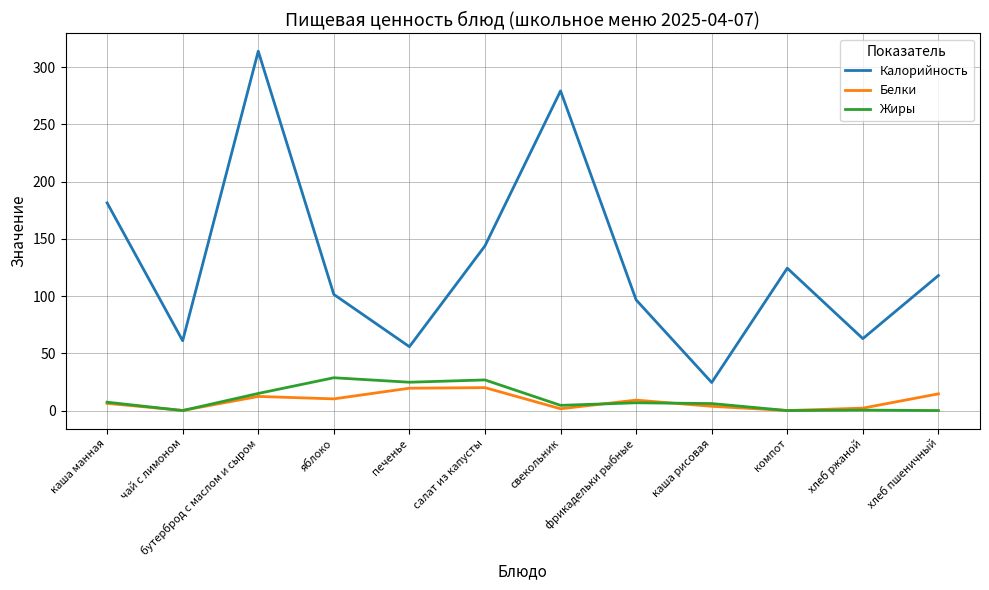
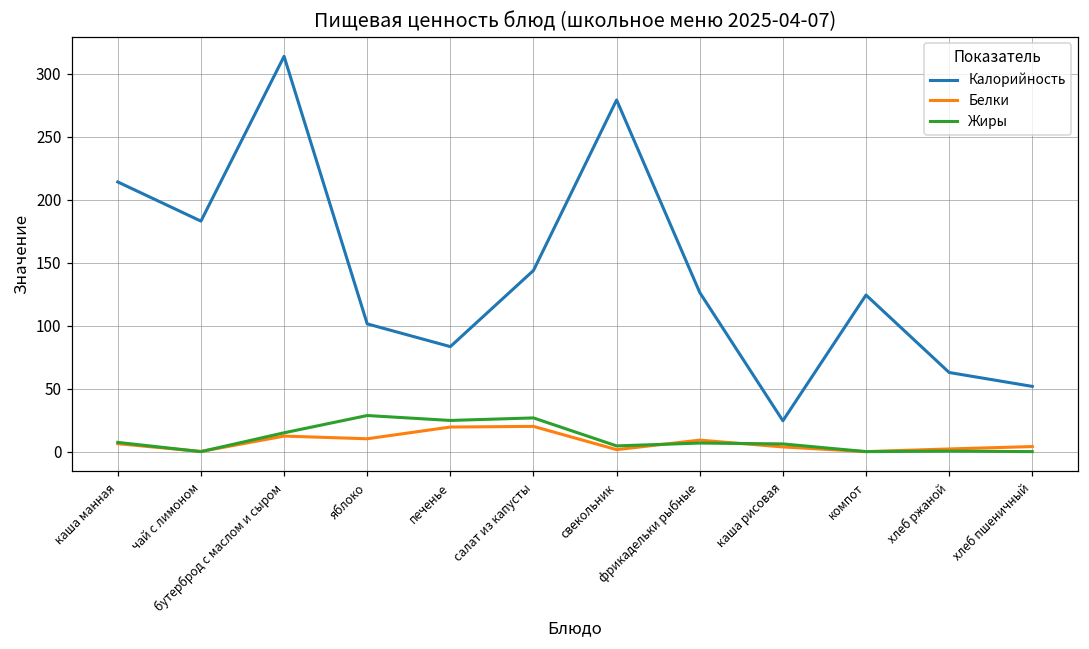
Калорийность, каша манная: 182 -> 214
Калорийность, чай с лимоном: 61 -> 183
Калорийность, печенье: 56 -> 83
Калорийность, фрикадельки рыбные: 97 -> 126
Калорийность, хлеб пшеничный: 118 -> 52
Белки, хлеб пшеничный: 15 -> 4
